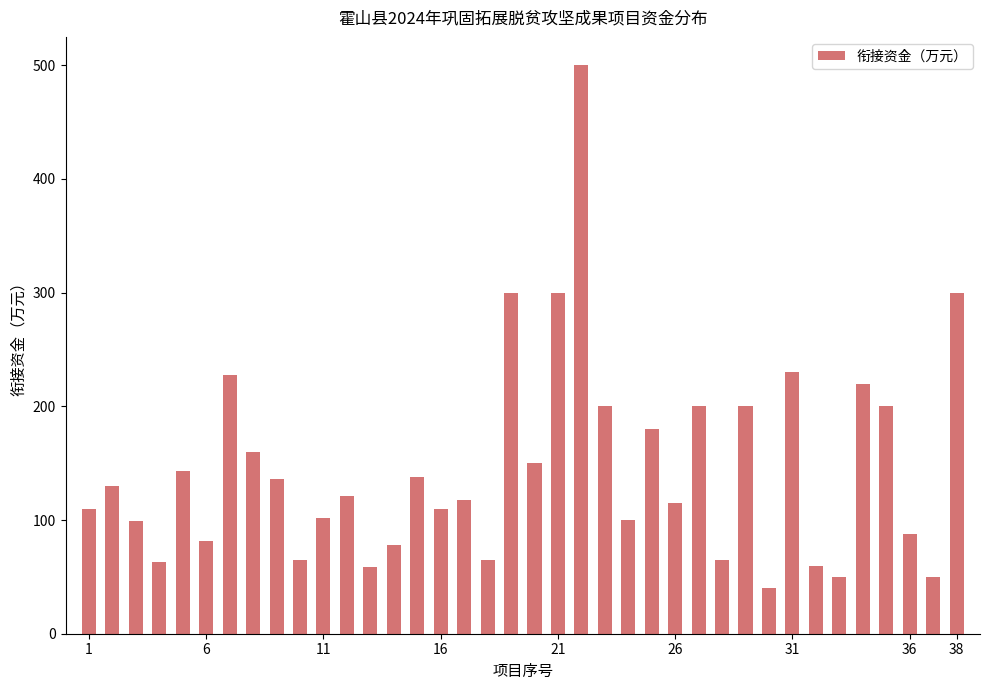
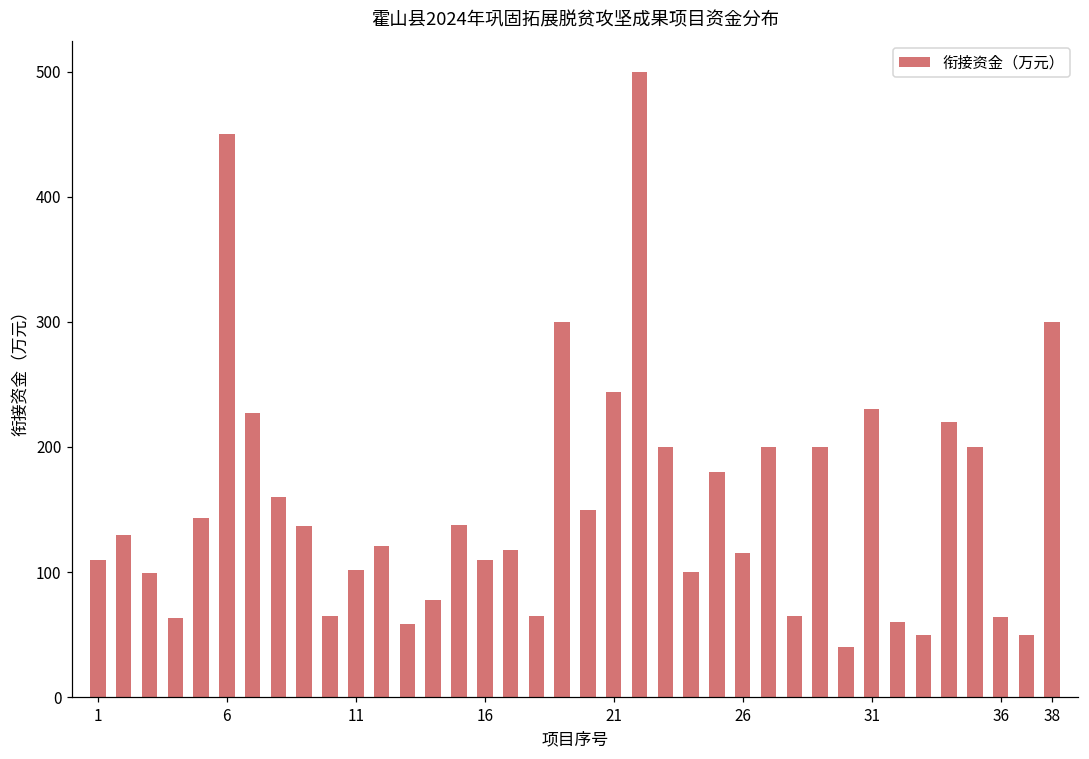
6: 82 -> 450
21: 300 -> 244
36: 88 -> 64
